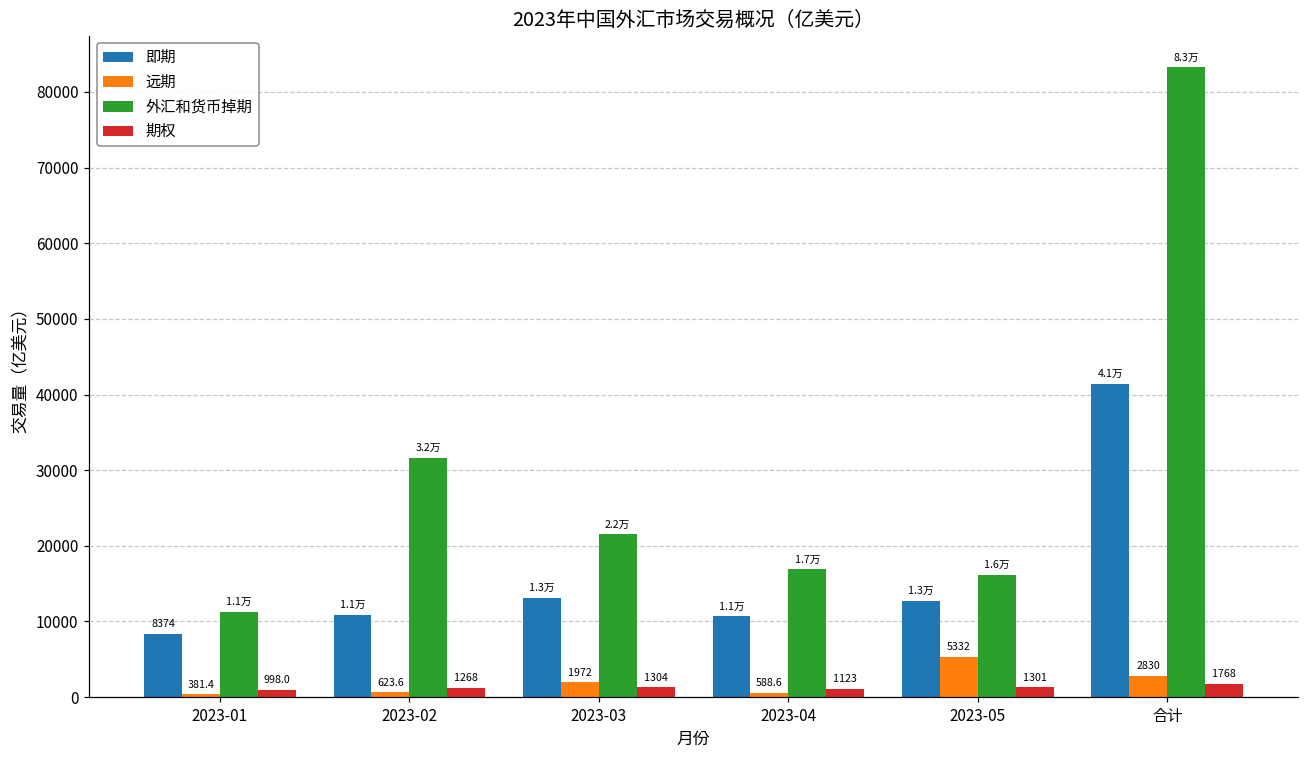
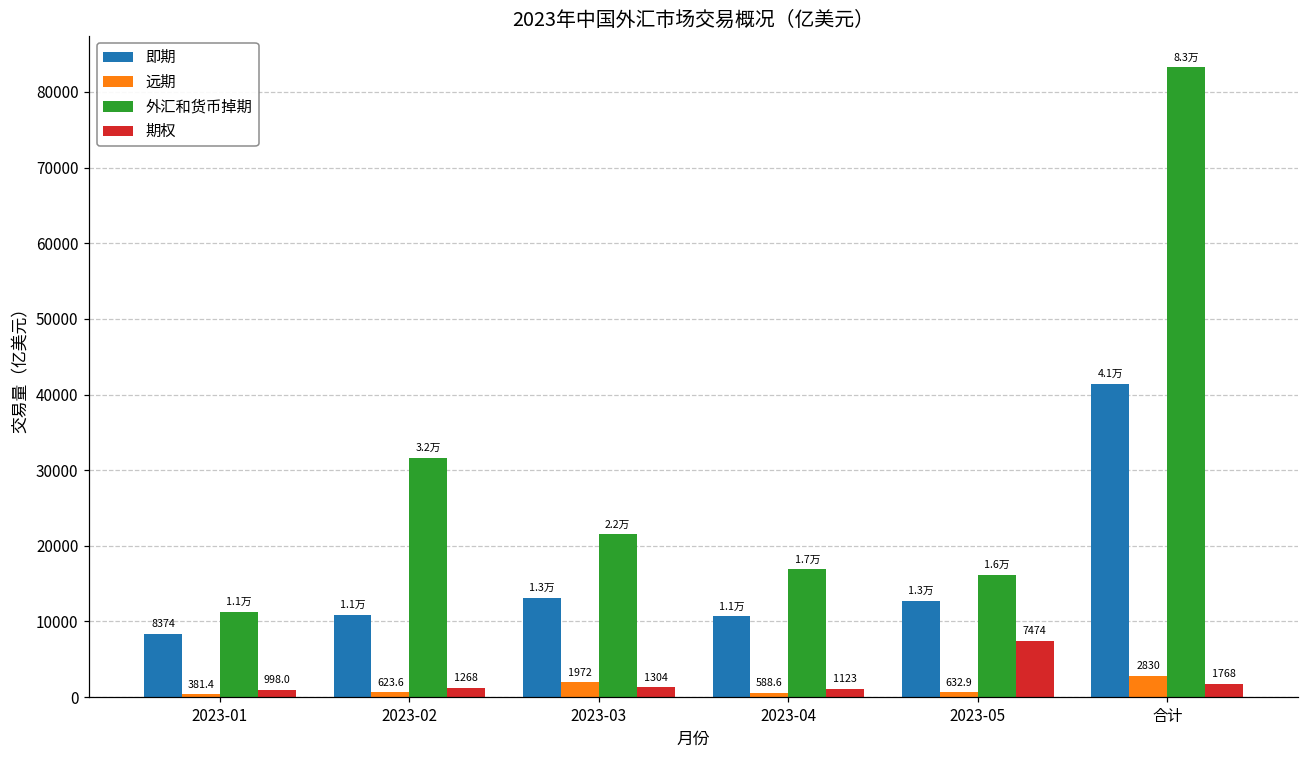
远期, 2023-05: 5332 -> 632.9
期权, 2023-05: 1301 -> 7474
